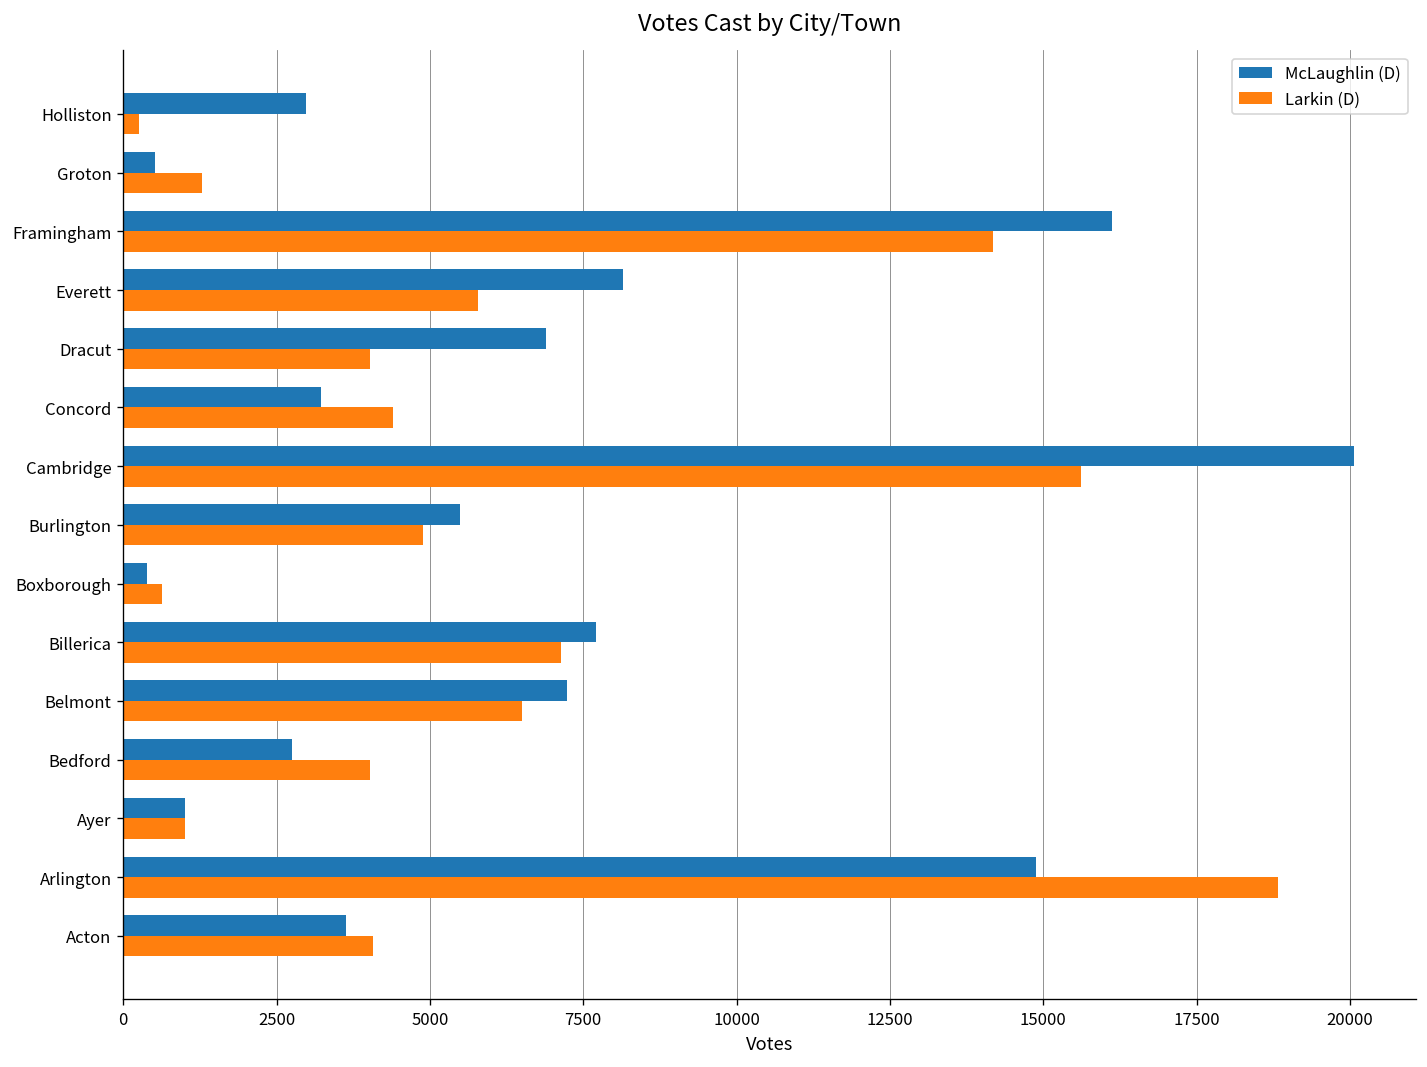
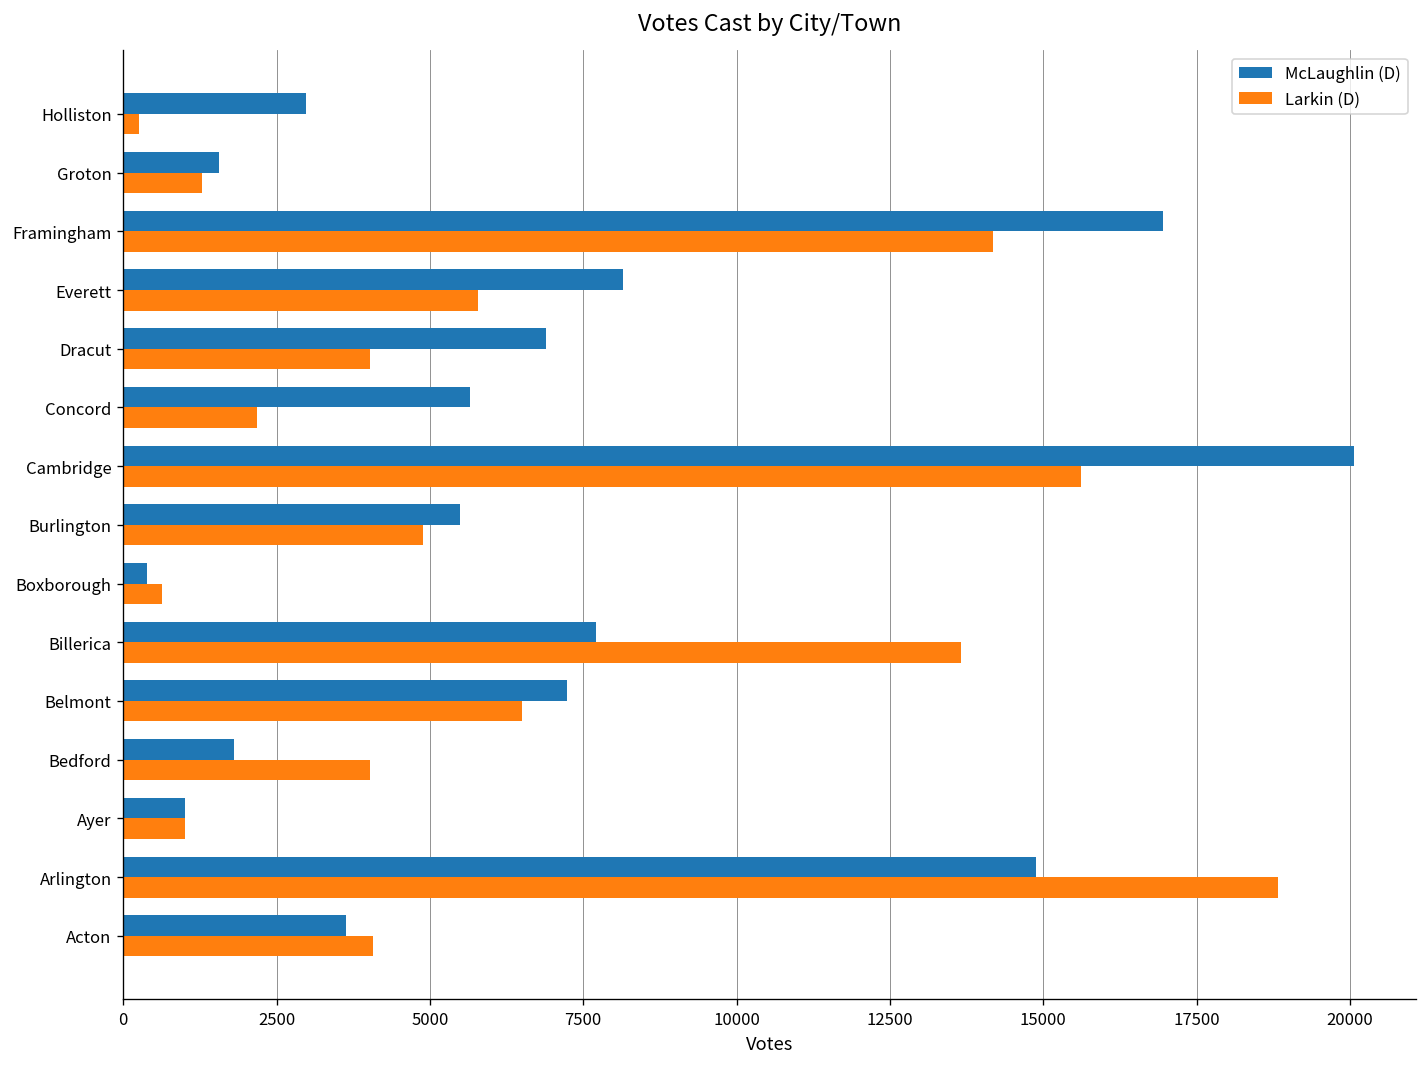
McLaughlin (D), Groton: 500 -> 1600
McLaughlin (D), Framingham: 16100 -> 17000
McLaughlin (D), Concord: 3200 -> 5600
Larkin (D), Concord: 4400 -> 2200
Larkin (D), Billerica: 7100 -> 13700
McLaughlin (D), Bedford: 2800 -> 1800
